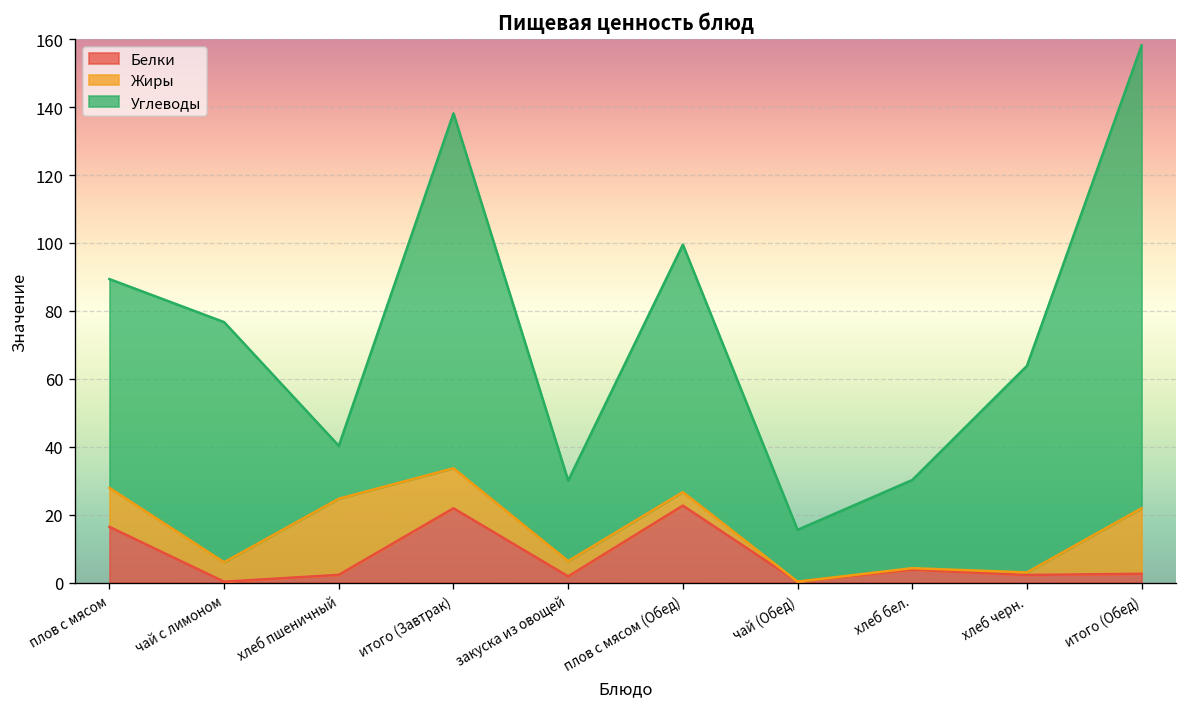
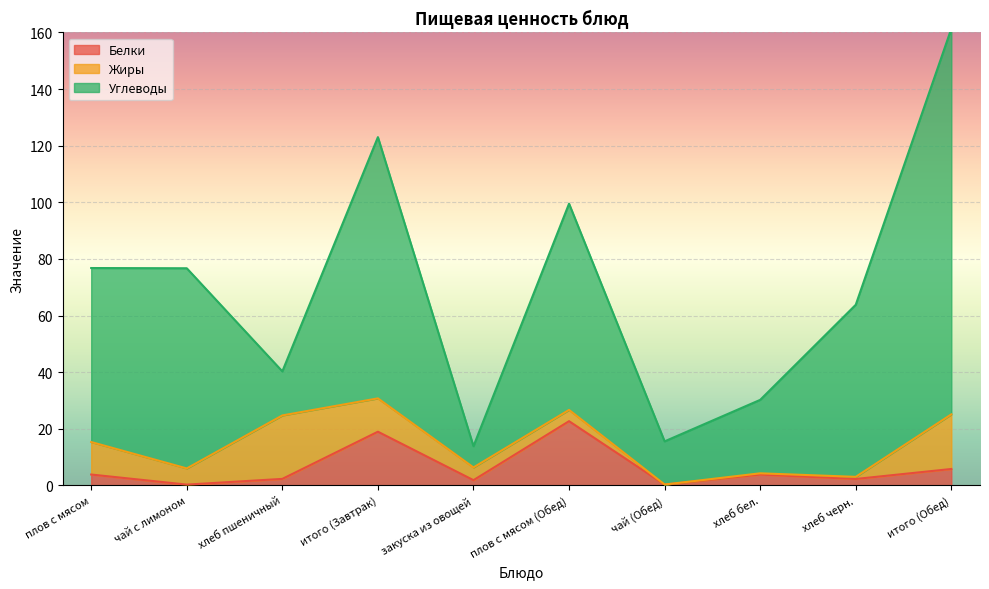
Белки, плов с мясом: 16 -> 4
Белки, итого (Завтрак): 22 -> 19
Углеводы, итого (Завтрак): 105 -> 92
Углеводы, закуска из овощей: 24 -> 8
Белки, итого (Обед): 3 -> 6
